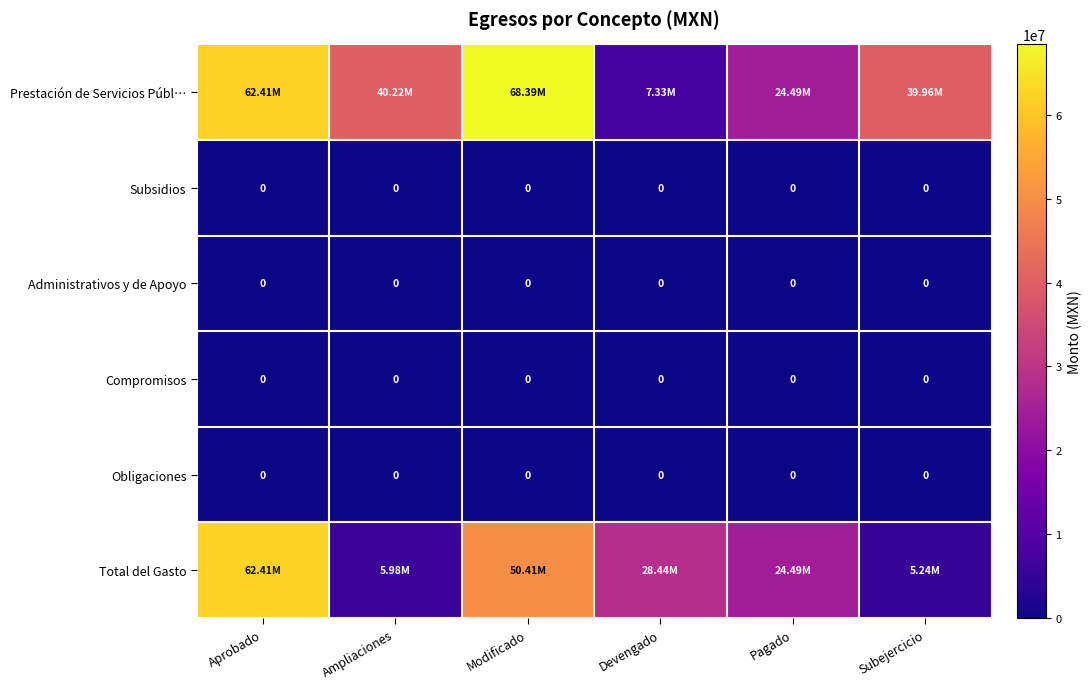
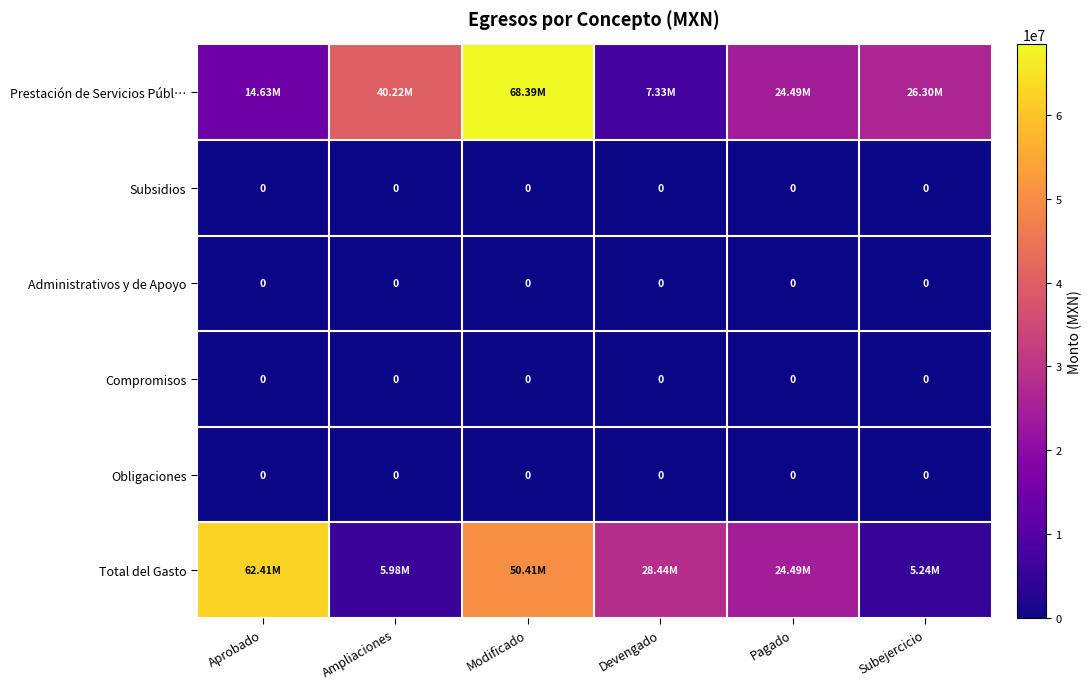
Prestación de Servicios Públ…, Aprobado: 62.41M -> 14.63M
Prestación de Servicios Públ…, Subejercicio: 39.96M -> 26.30M
